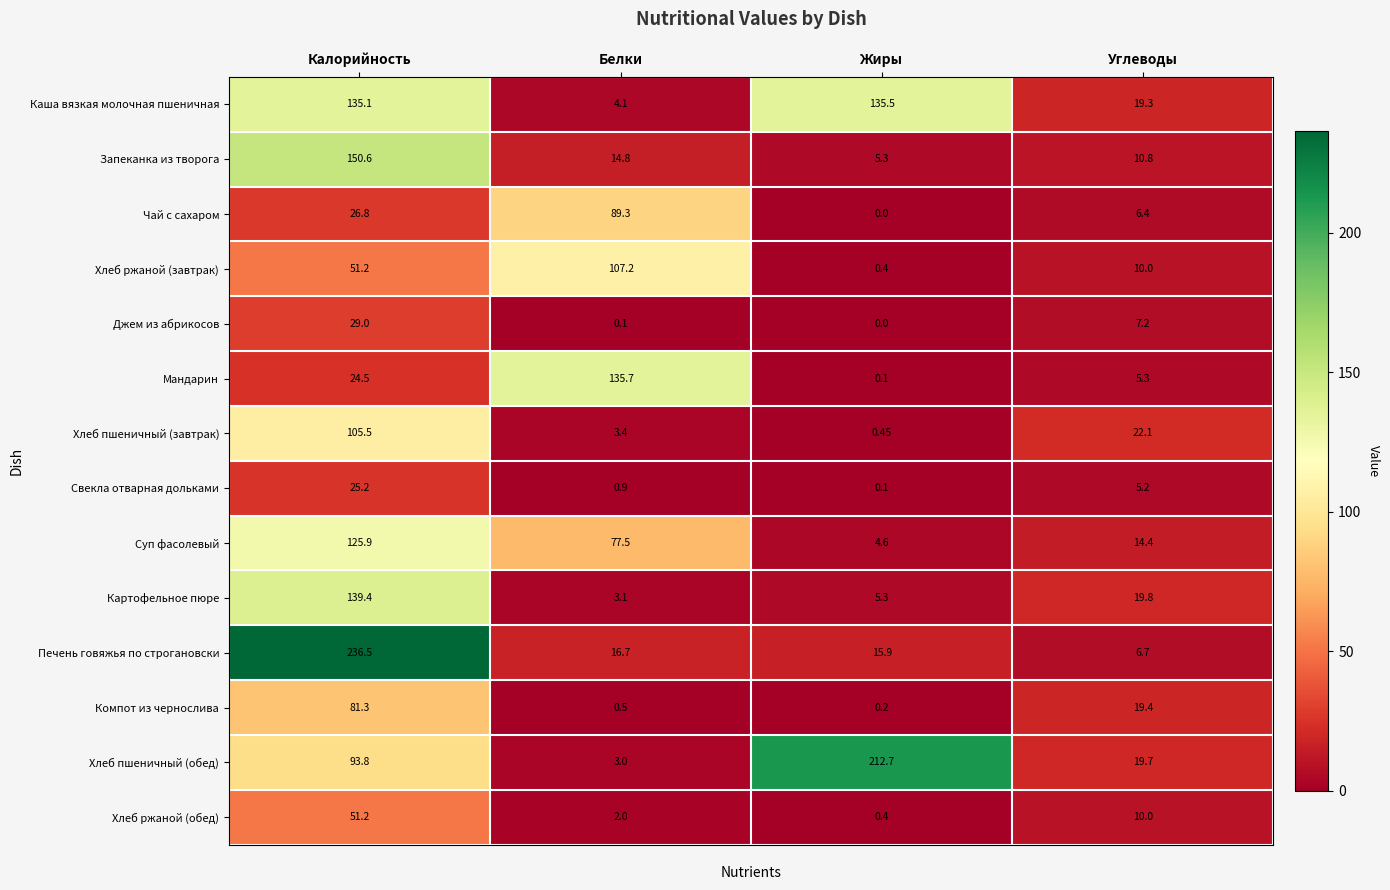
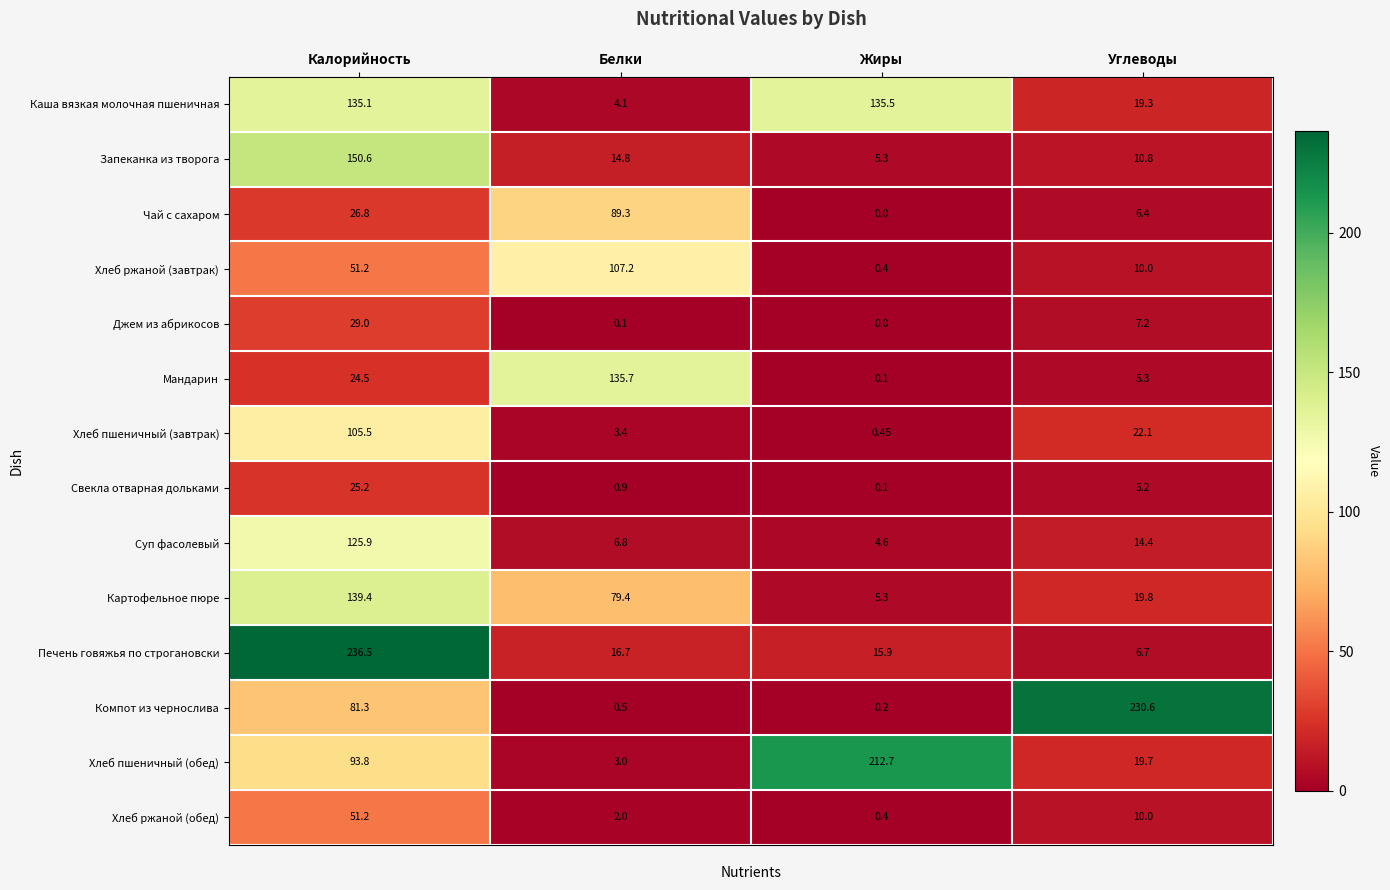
Суп фасолевый, Белки: 77.5 -> 6.8
Картофельное пюре, Белки: 3.1 -> 79.4
Компот из чернослива, Углеводы: 19.4 -> 230.6
